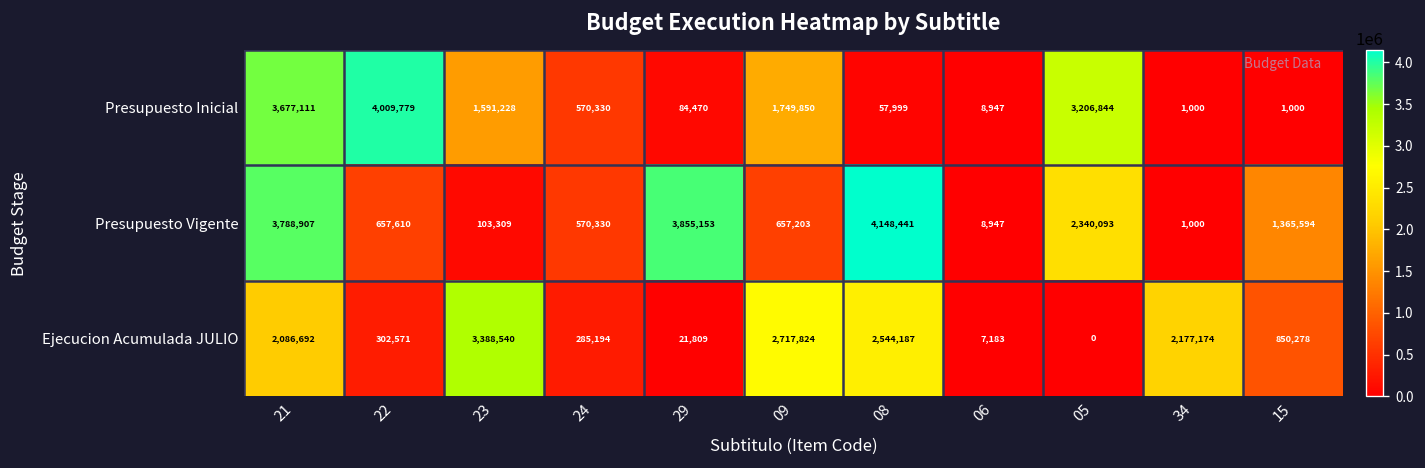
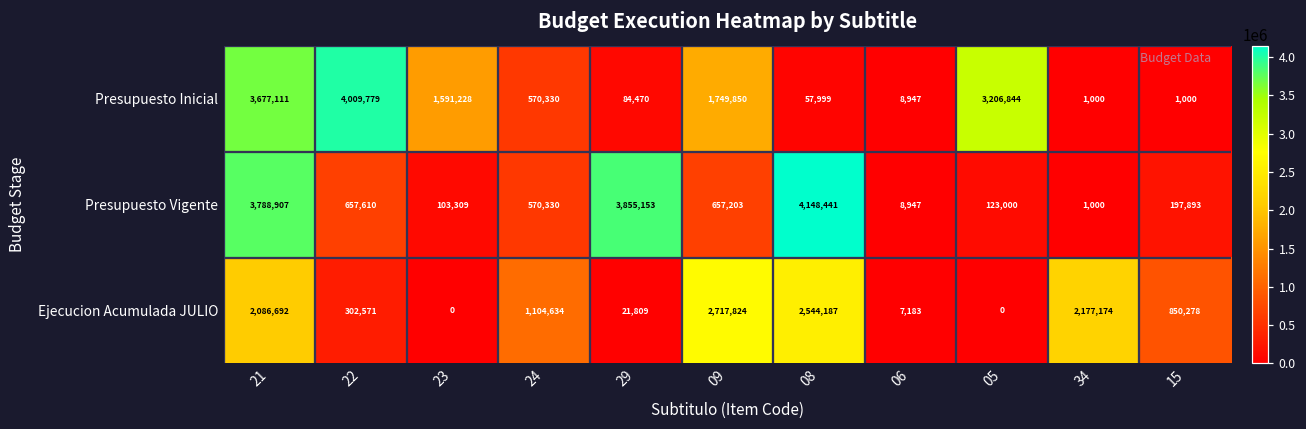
Presupuesto Vigente, 05: 2,340,093 -> 123,000
Presupuesto Vigente, 15: 1,365,594 -> 197,893
Ejecucion Acumulada JULIO, 23: 3,388,540 -> 0
Ejecucion Acumulada JULIO, 24: 285,194 -> 1,104,634
